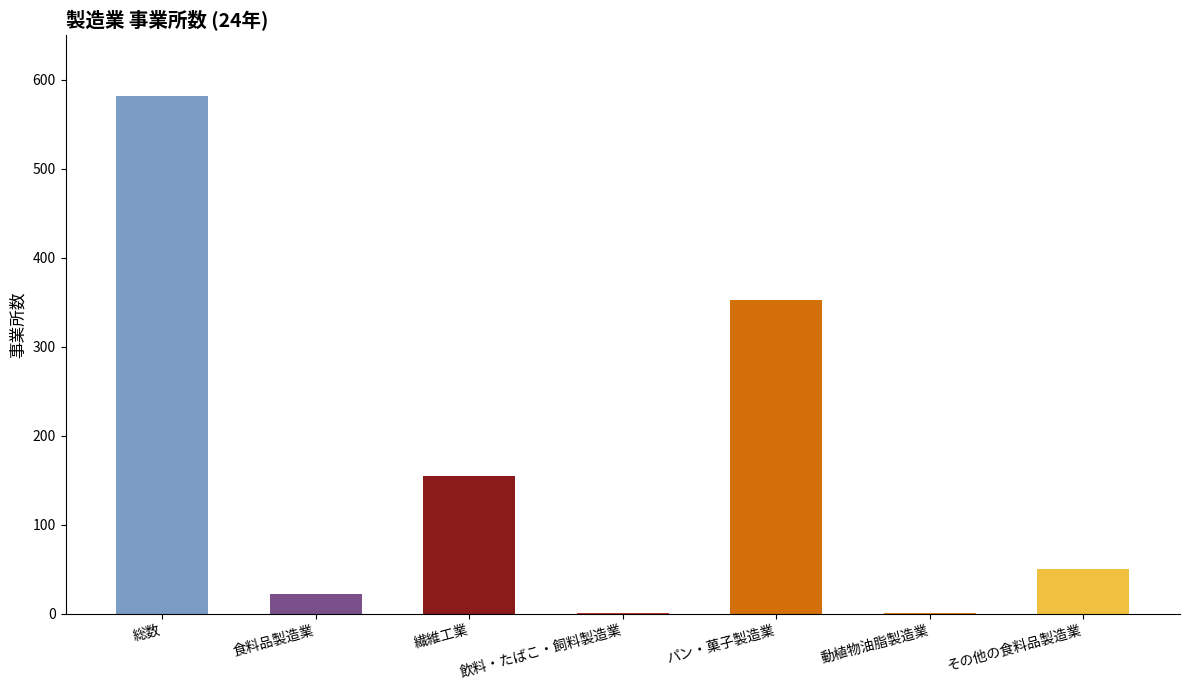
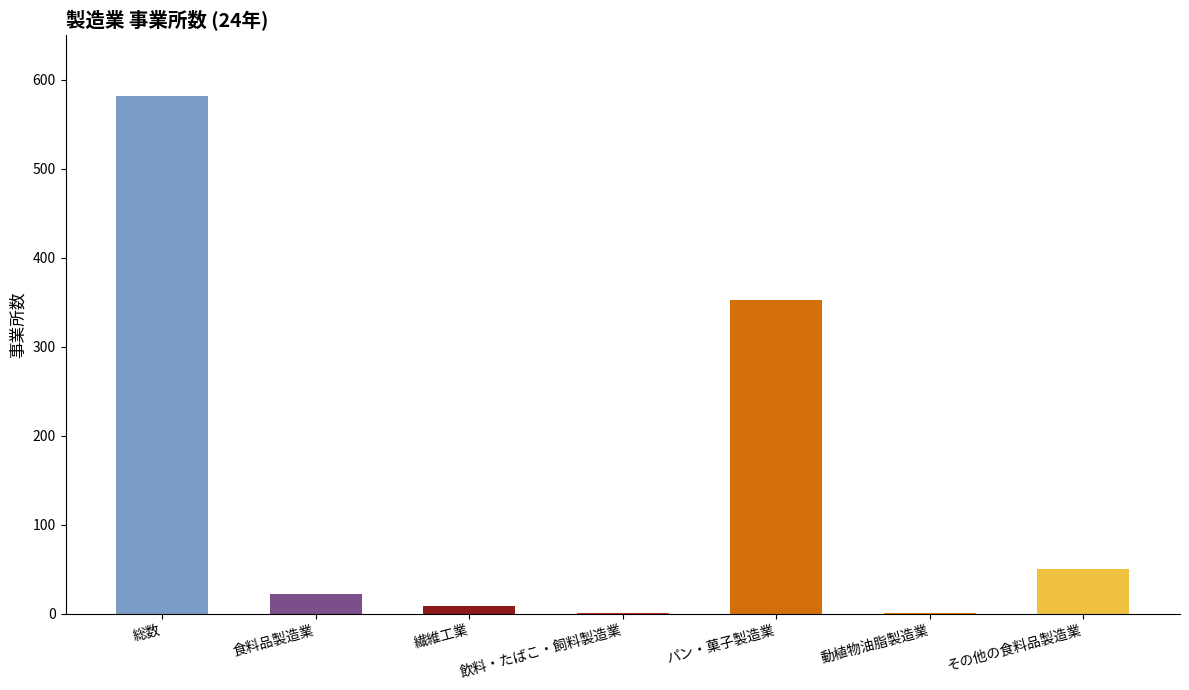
繊維工業: 160 -> 10
